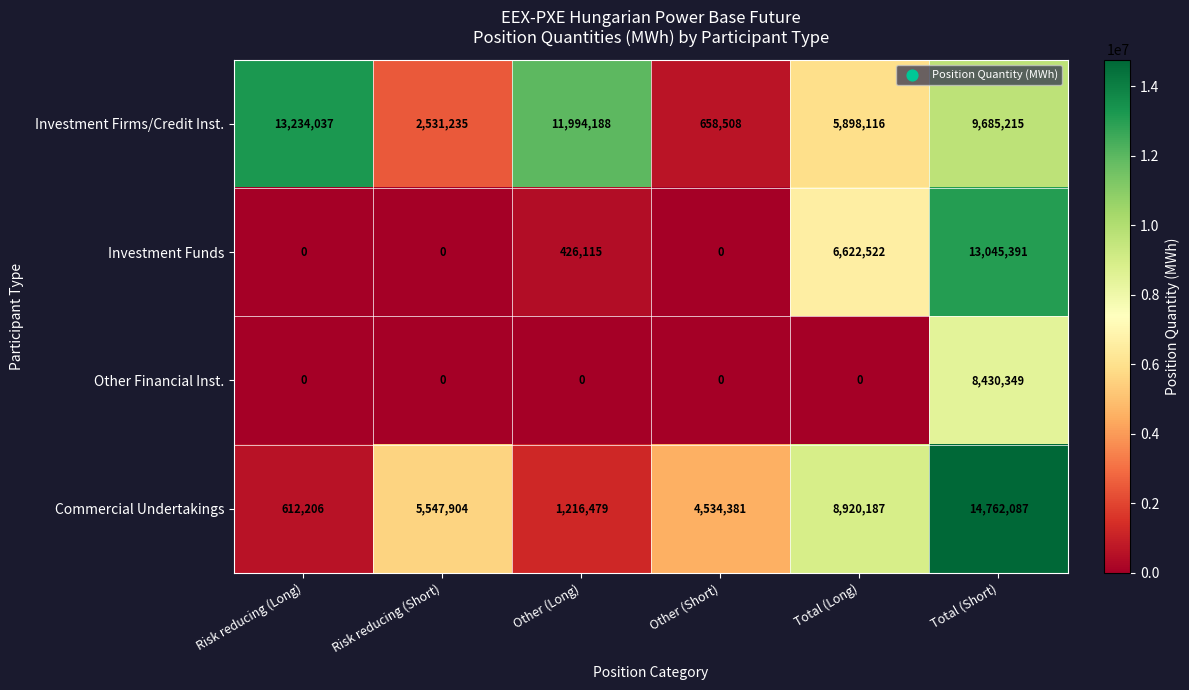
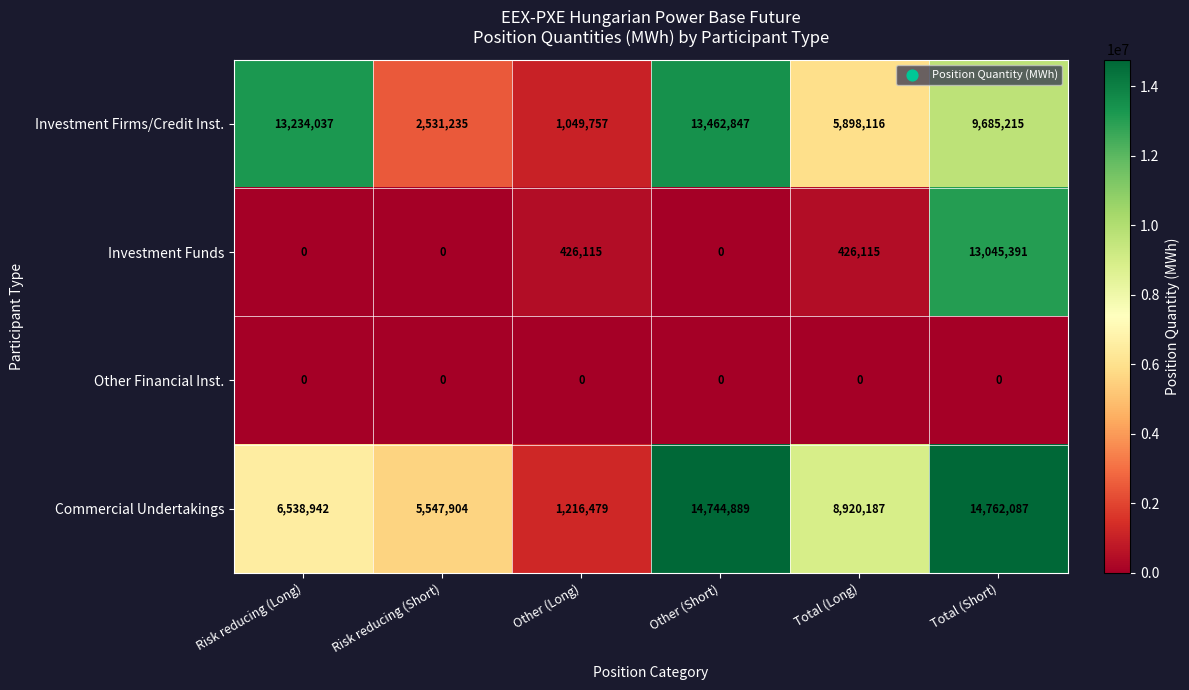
Investment Firms/Credit Inst., Other (Long): 11,994,188 -> 1,049,757
Investment Firms/Credit Inst., Other (Short): 658,508 -> 13,462,847
Investment Funds, Total (Long): 6,622,522 -> 426,115
Other Financial Inst., Total (Short): 8,430,349 -> 0
Commercial Undertakings, Risk reducing (Long): 612,206 -> 6,538,942
Commercial Undertakings, Other (Short): 4,534,381 -> 14,744,889
